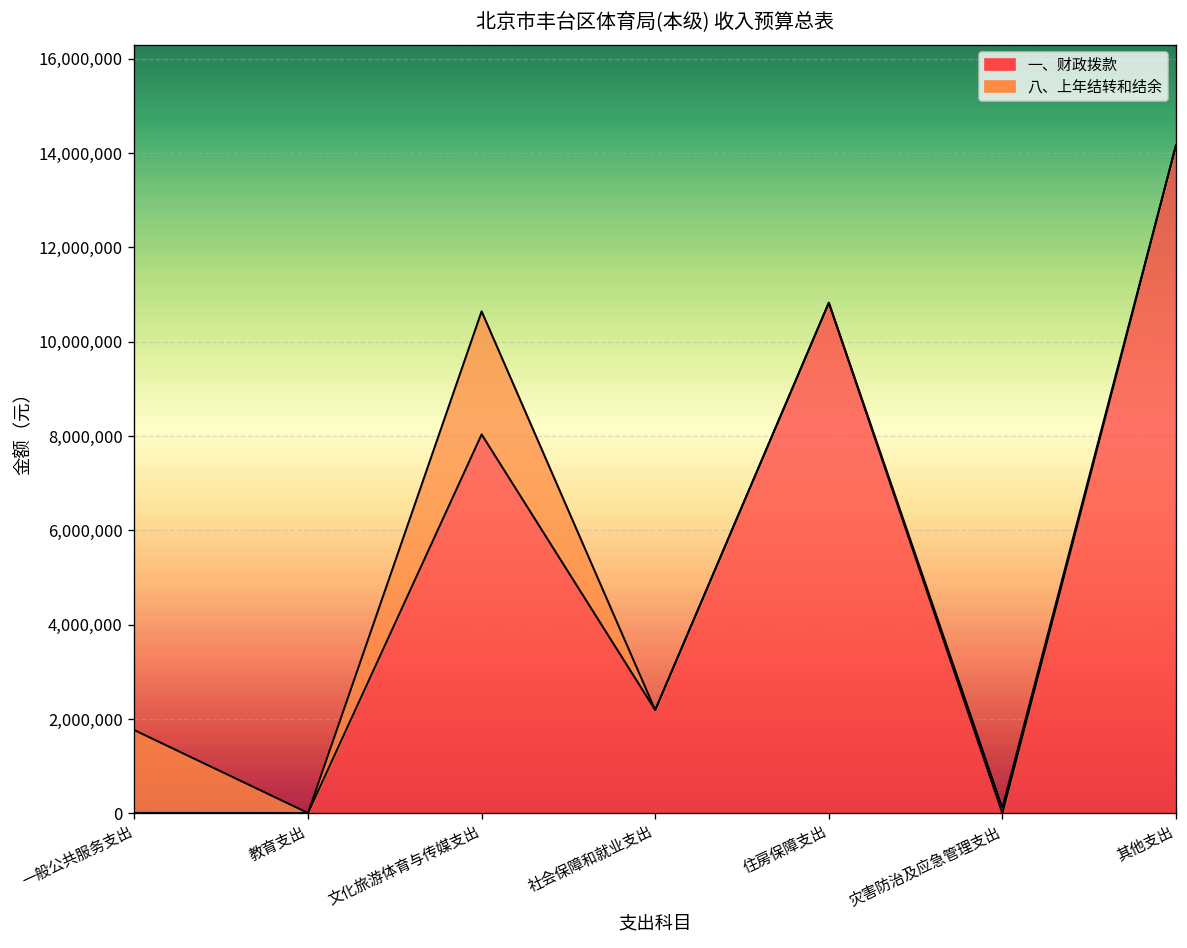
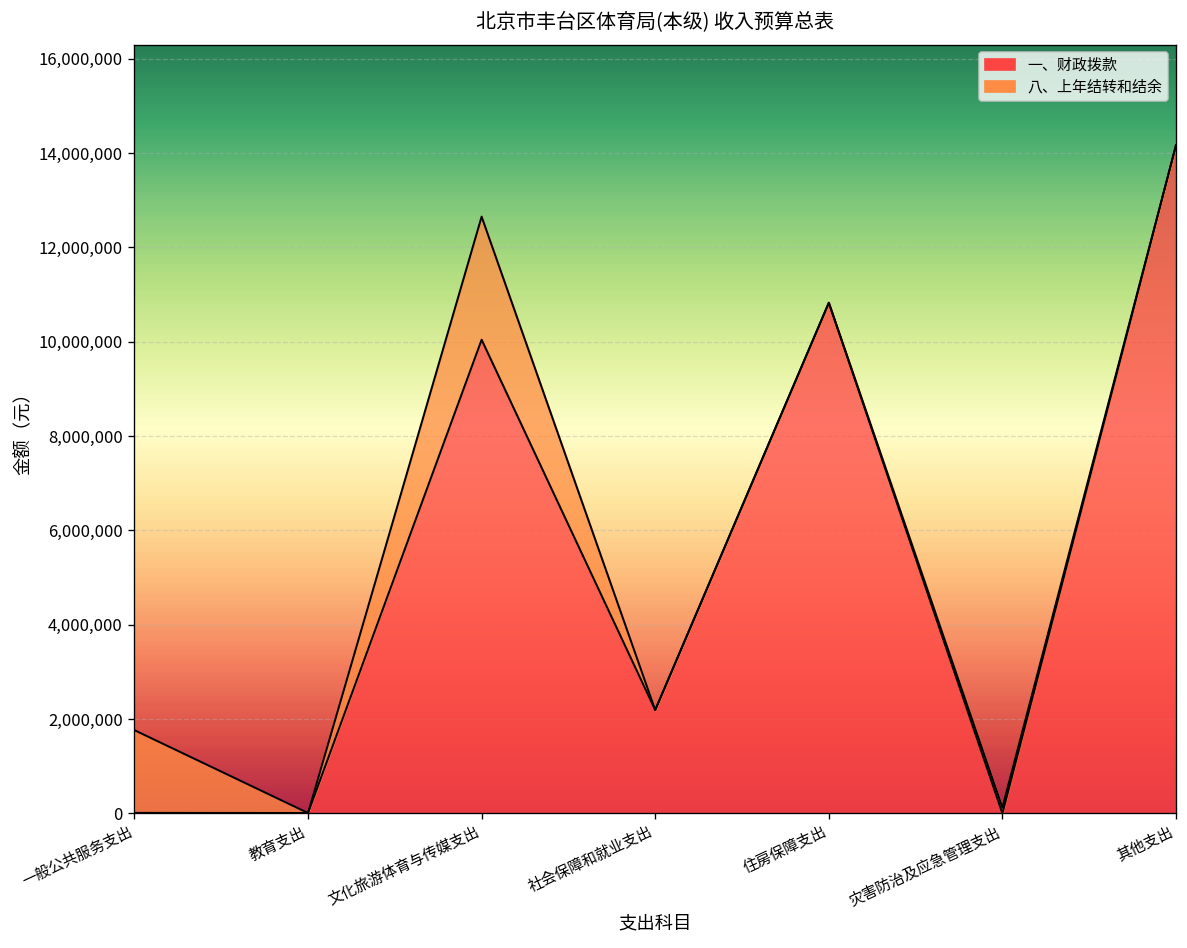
一、财政拨款, 文化旅游体育与传媒支出: 8,000,000 -> 10,000,000
